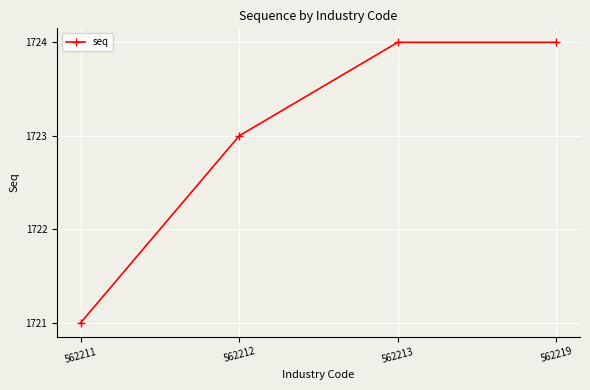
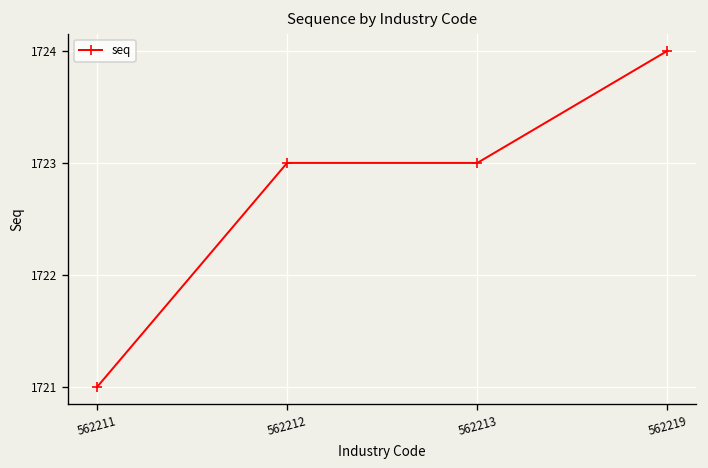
562213: 1724 -> 1723
